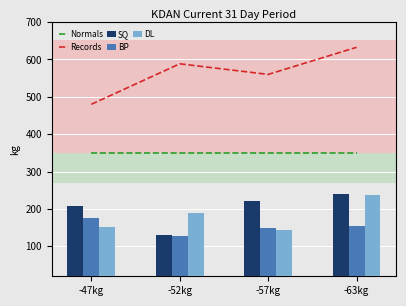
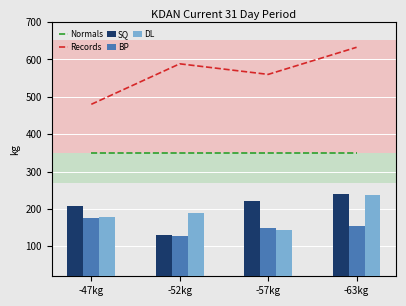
DL, -47kg: 150 -> 180
